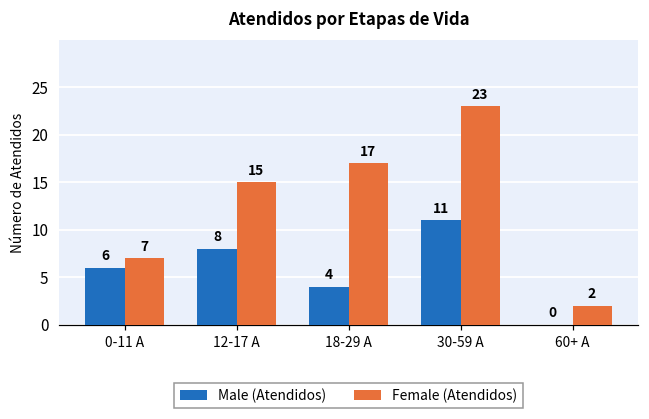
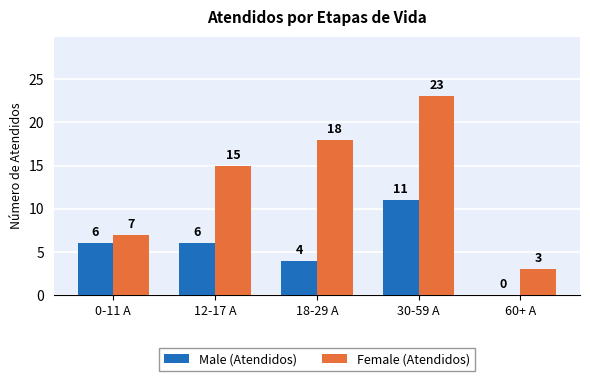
Male (Atendidos), 12-17 A: 8 -> 6
Female (Atendidos), 18-29 A: 17 -> 18
Female (Atendidos), 60+ A: 2 -> 3
